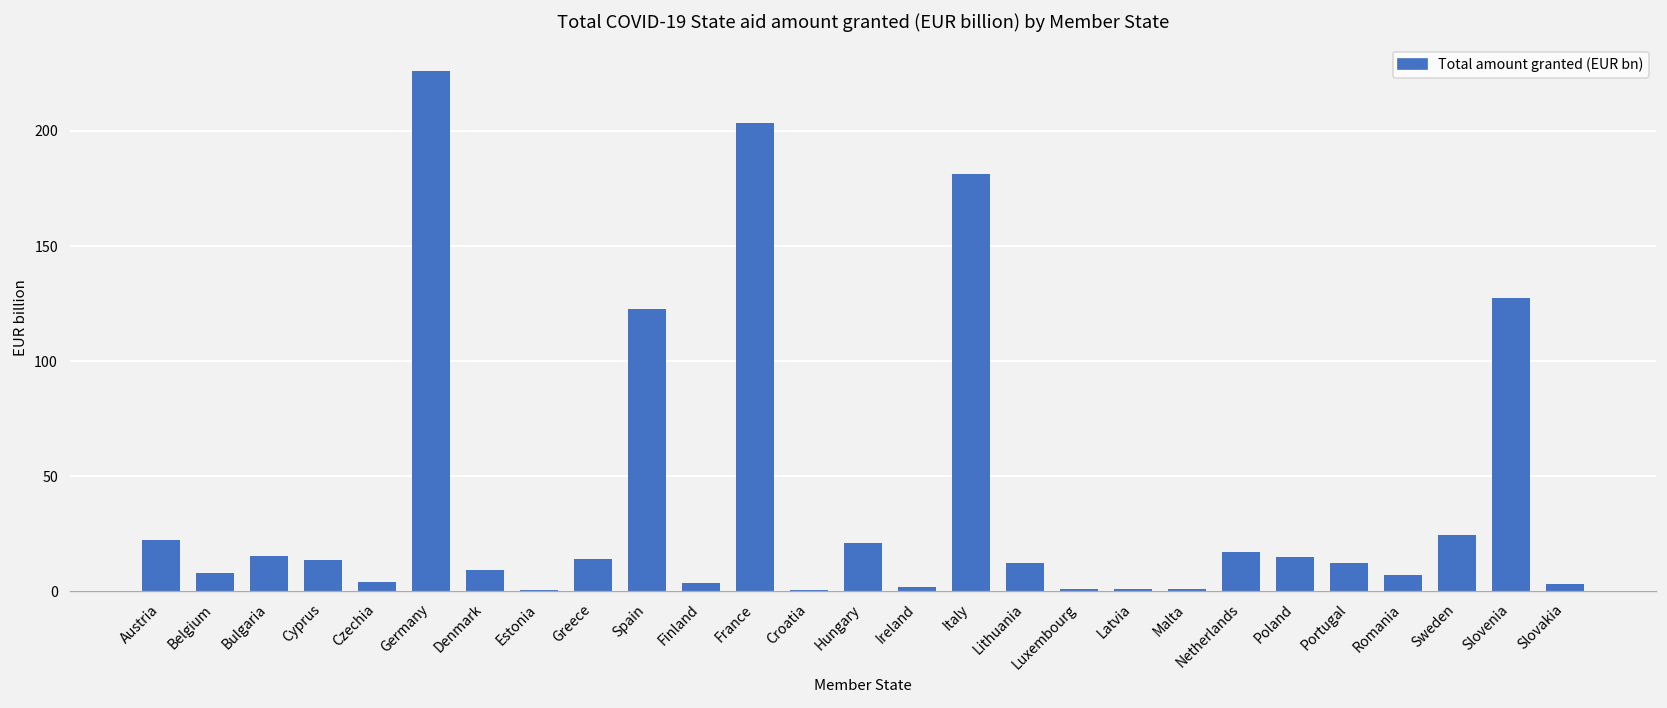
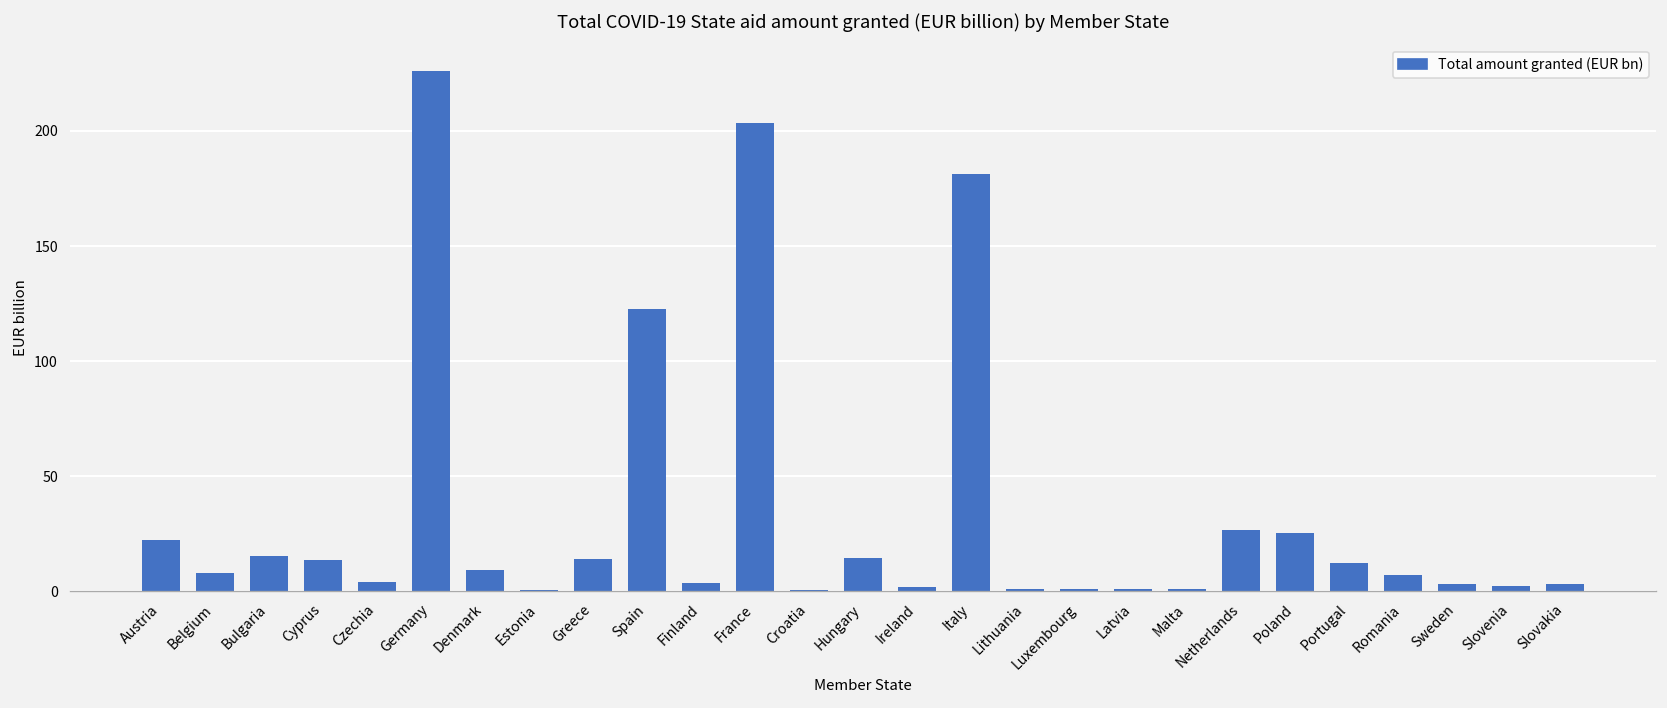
Hungary: 21 -> 14
Lithuania: 12 -> 1
Netherlands: 17 -> 27
Poland: 15 -> 25
Sweden: 24 -> 3
Slovenia: 128 -> 2
